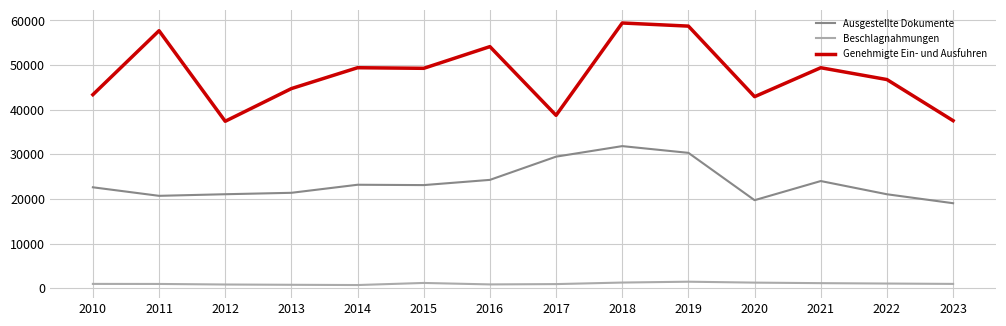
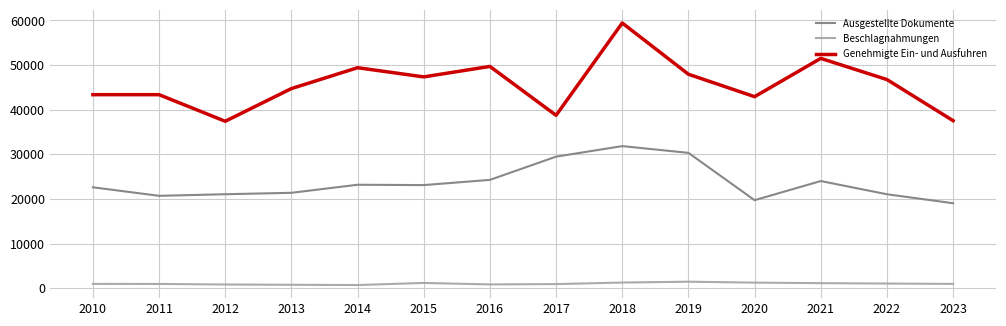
Genehmigte Ein- und Ausfuhren, 2011: 58000 -> 43000
Genehmigte Ein- und Ausfuhren, 2015: 49000 -> 47000
Genehmigte Ein- und Ausfuhren, 2016: 54000 -> 50000
Genehmigte Ein- und Ausfuhren, 2019: 59000 -> 48000
Genehmigte Ein- und Ausfuhren, 2021: 49000 -> 51000
